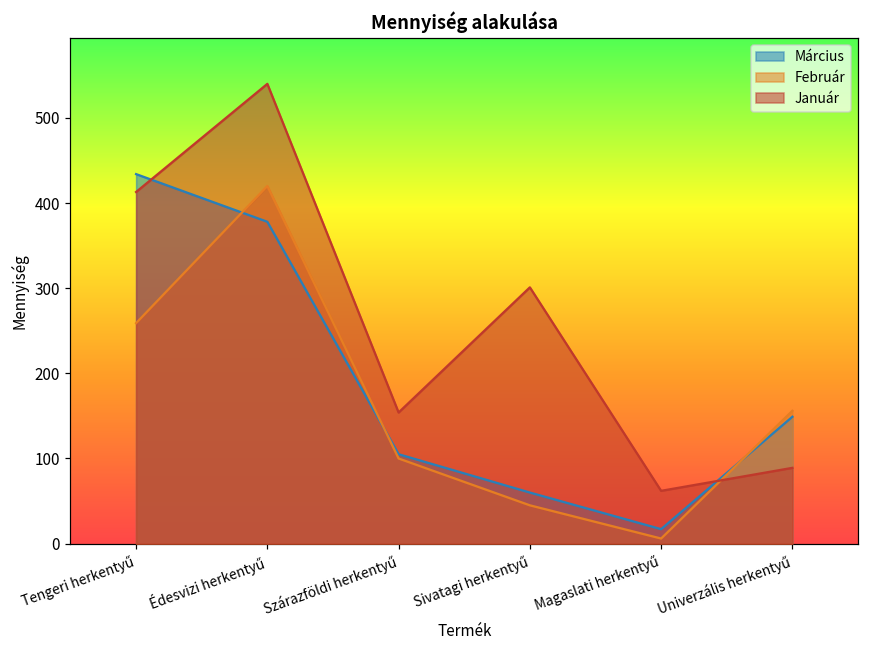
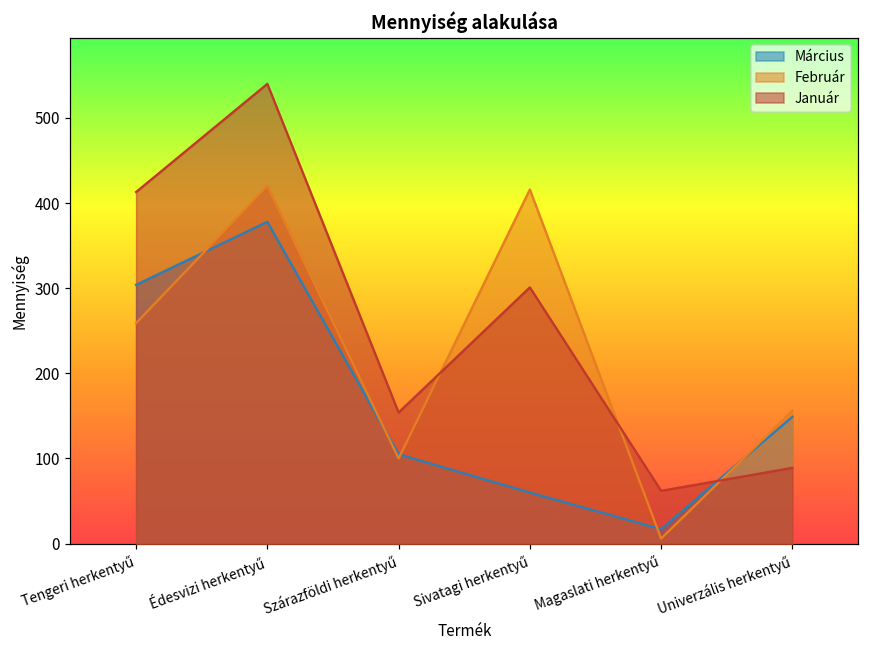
Március, Tengeri herkentyű: 430 -> 300
Február, Sivatagi herkentyű: 50 -> 420
